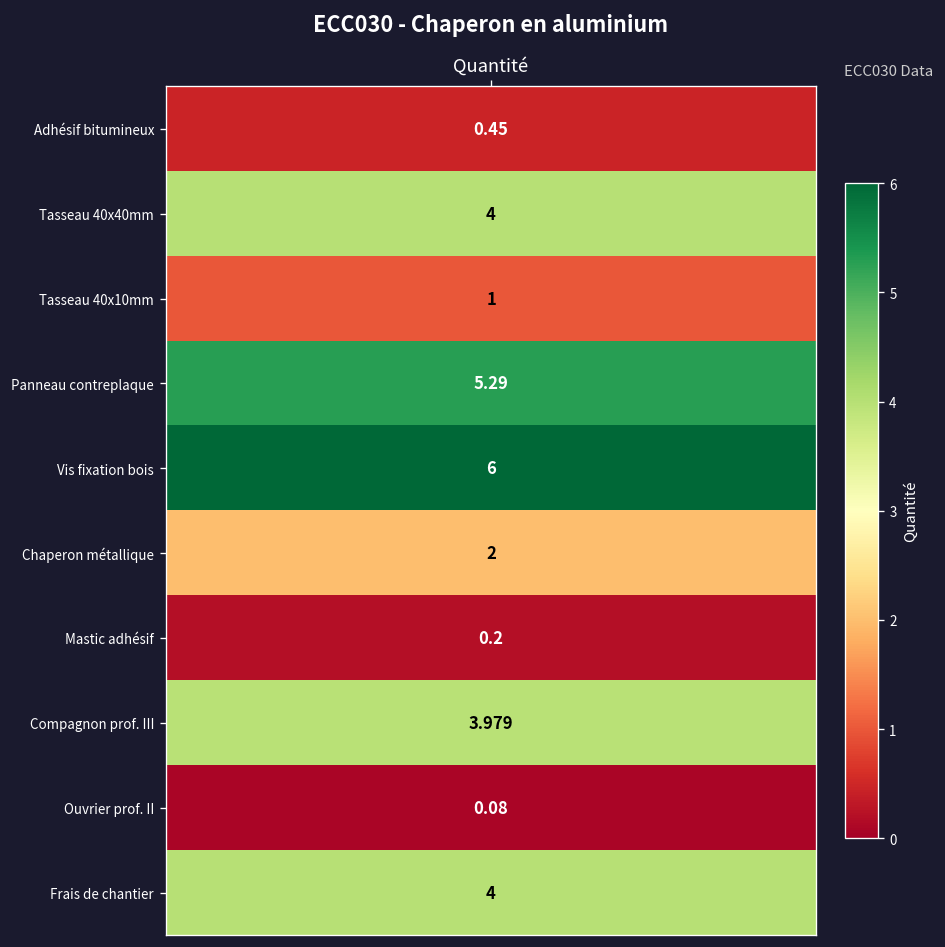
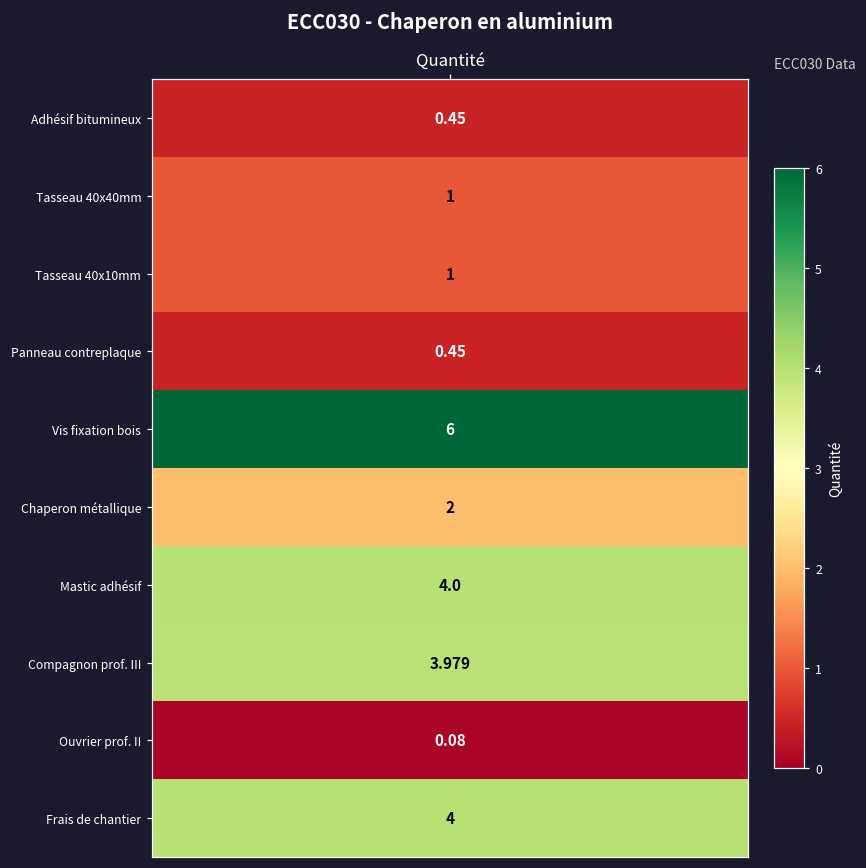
Tasseau 40x40mm, Quantité: 4 -> 1
Panneau contreplaque, Quantité: 5.29 -> 0.45
Mastic adhésif, Quantité: 0.2 -> 4.0
